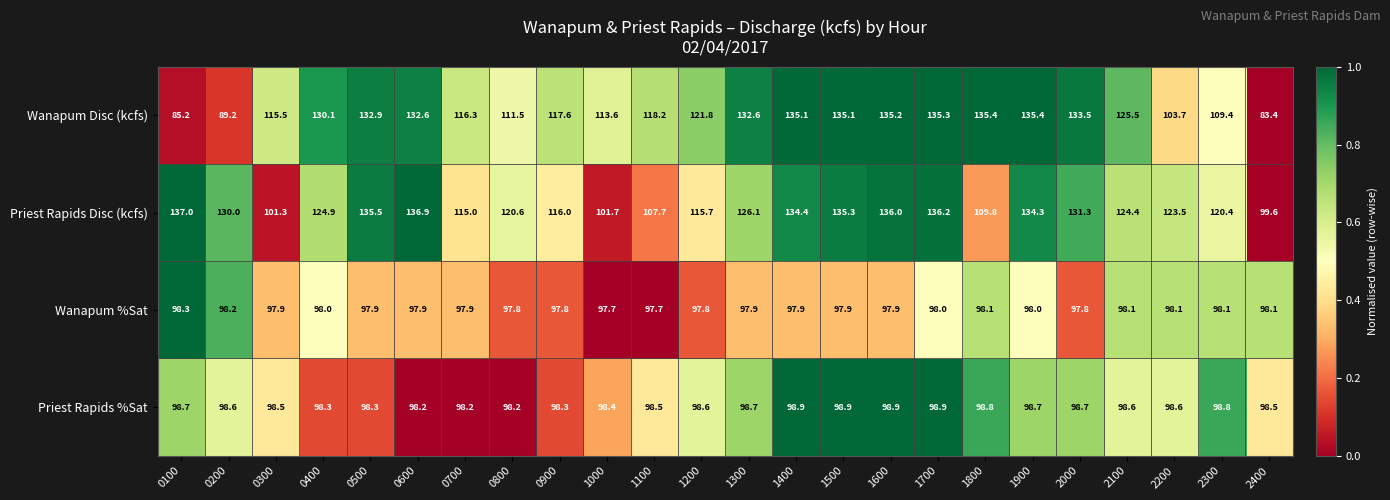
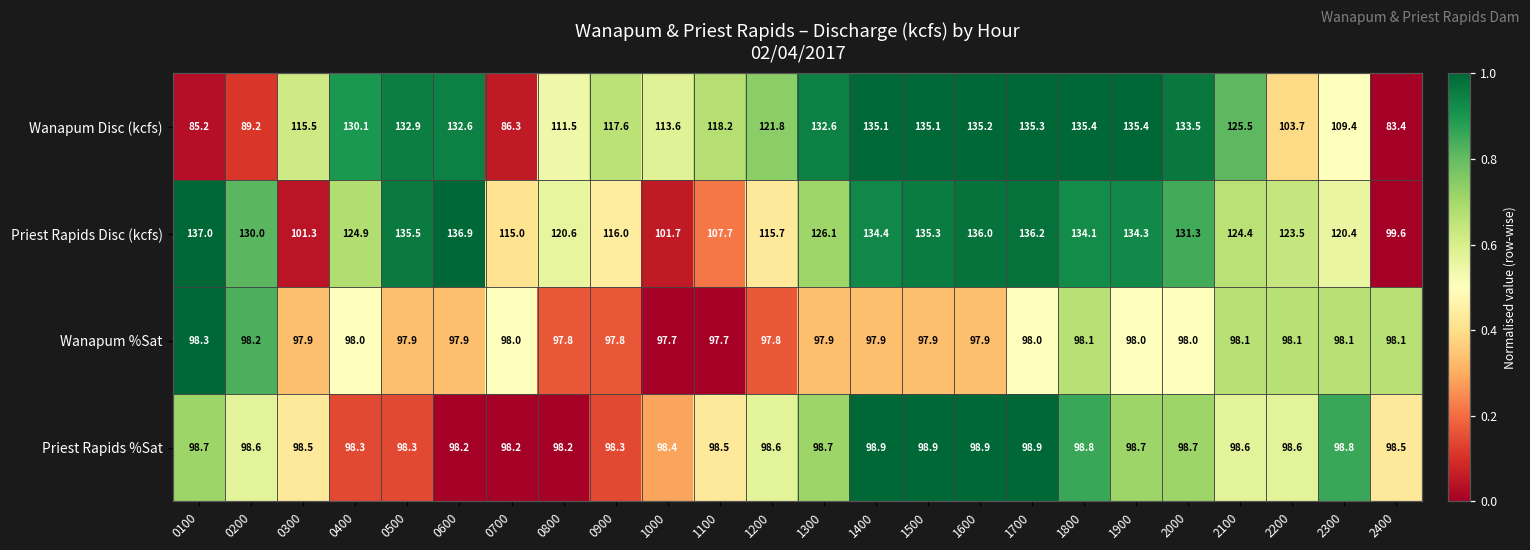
Wanapum Disc (kcfs), 0700: 116.3 -> 86.3
Priest Rapids Disc (kcfs), 1800: 109.8 -> 134.1
Wanapum %Sat, 0700: 97.9 -> 98.0
Wanapum %Sat, 2000: 97.8 -> 98.0
